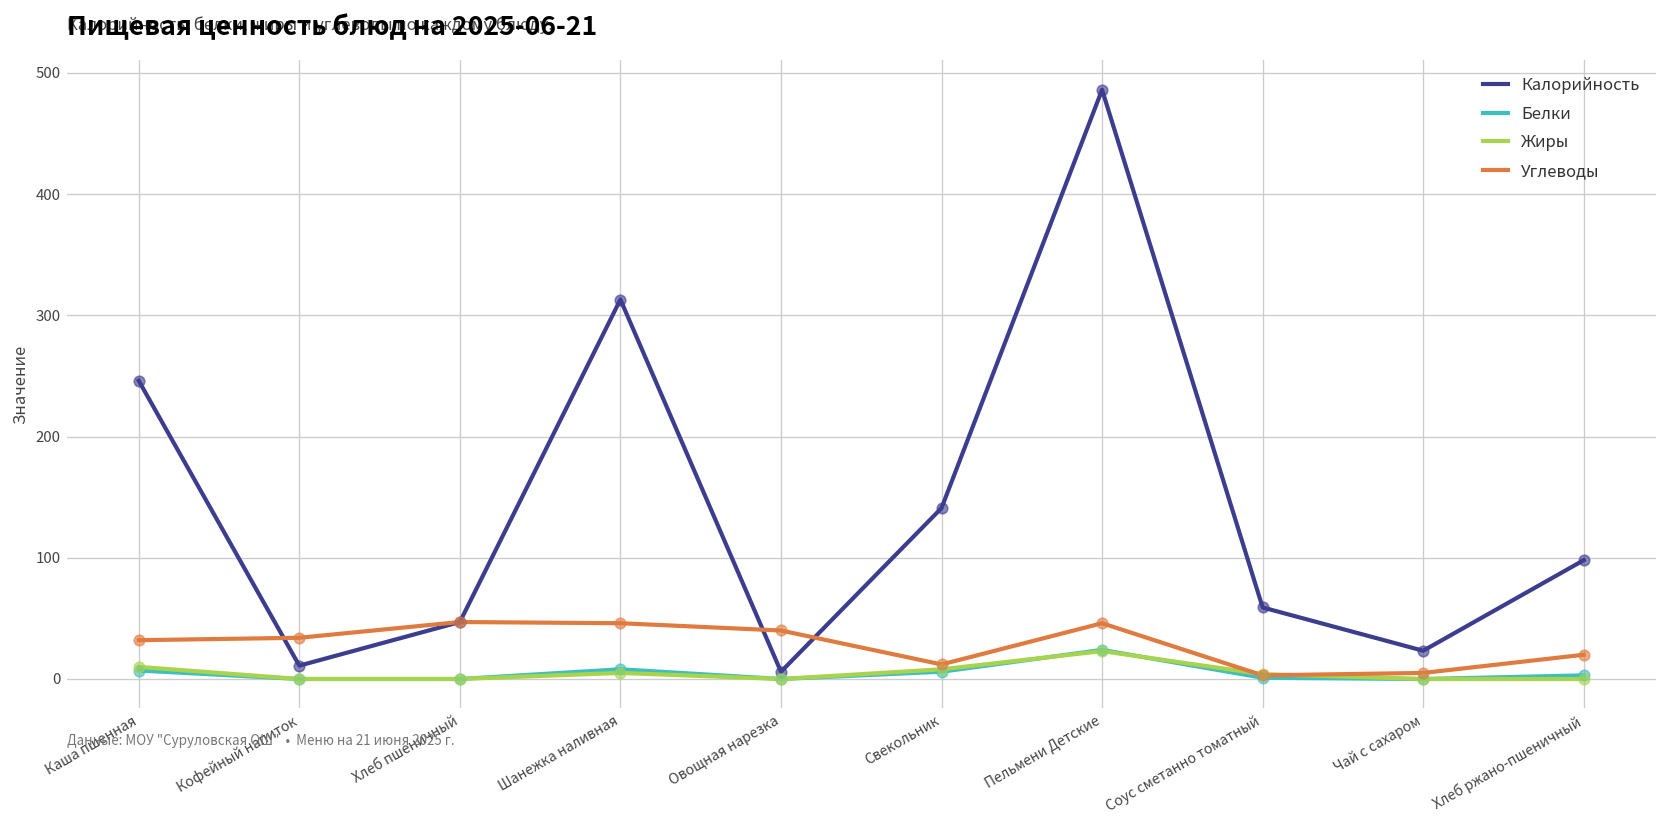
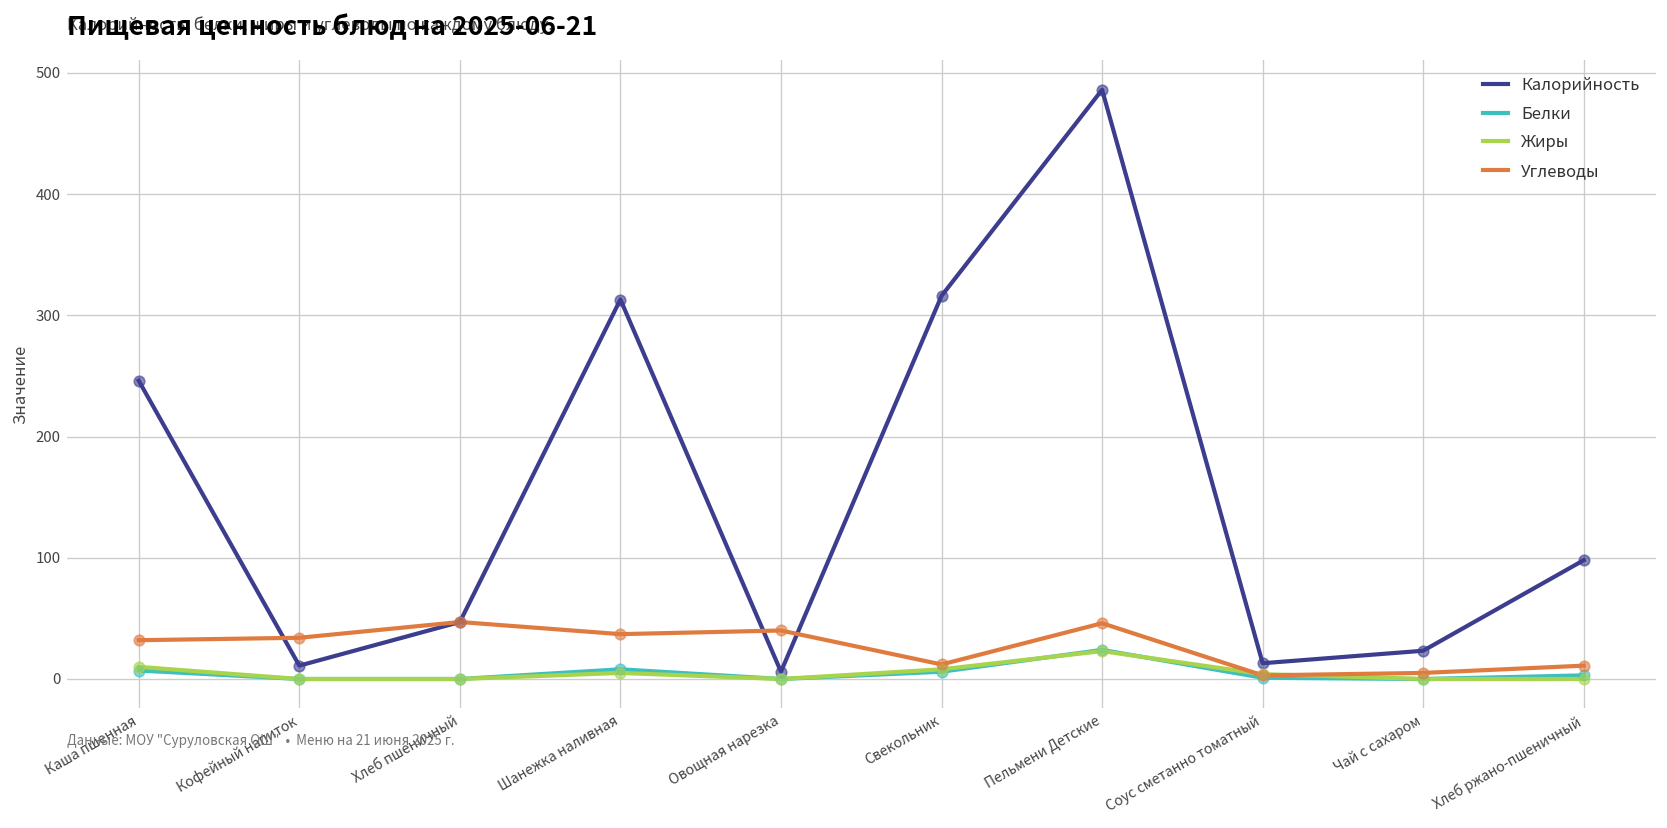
Углеводы, Шанежка наливная: 46 -> 37
Калорийность, Свекольник: 141 -> 316
Калорийность, Соус сметанно томатный: 59 -> 13
Углеводы, Хлеб ржано-пшеничный: 20 -> 11
